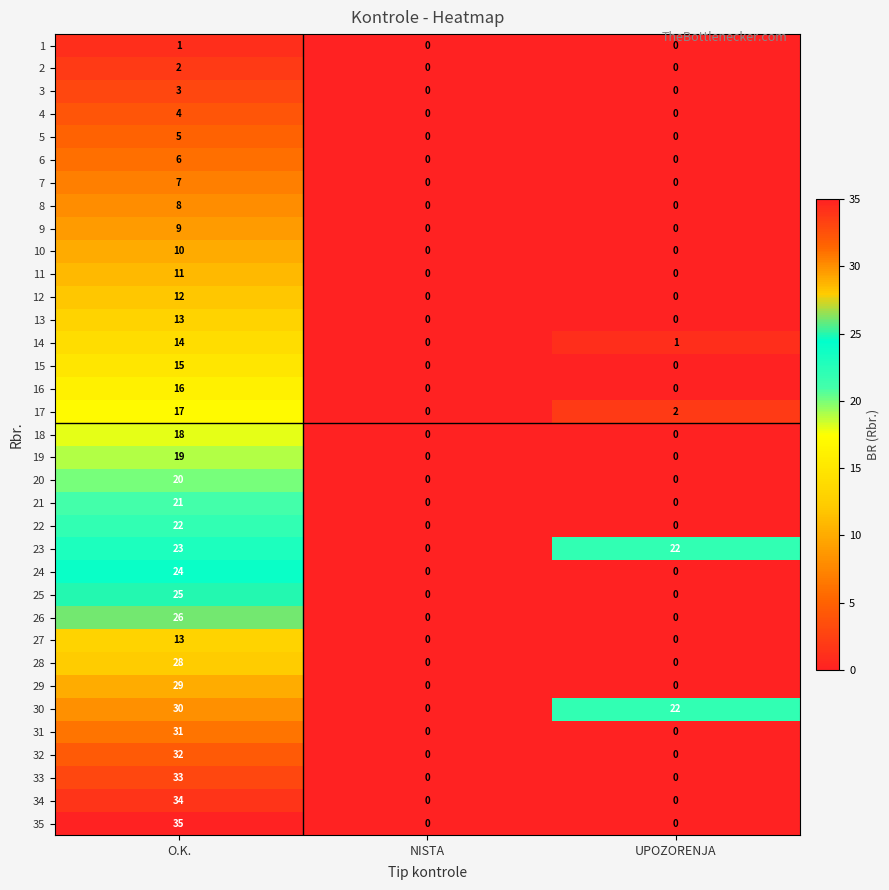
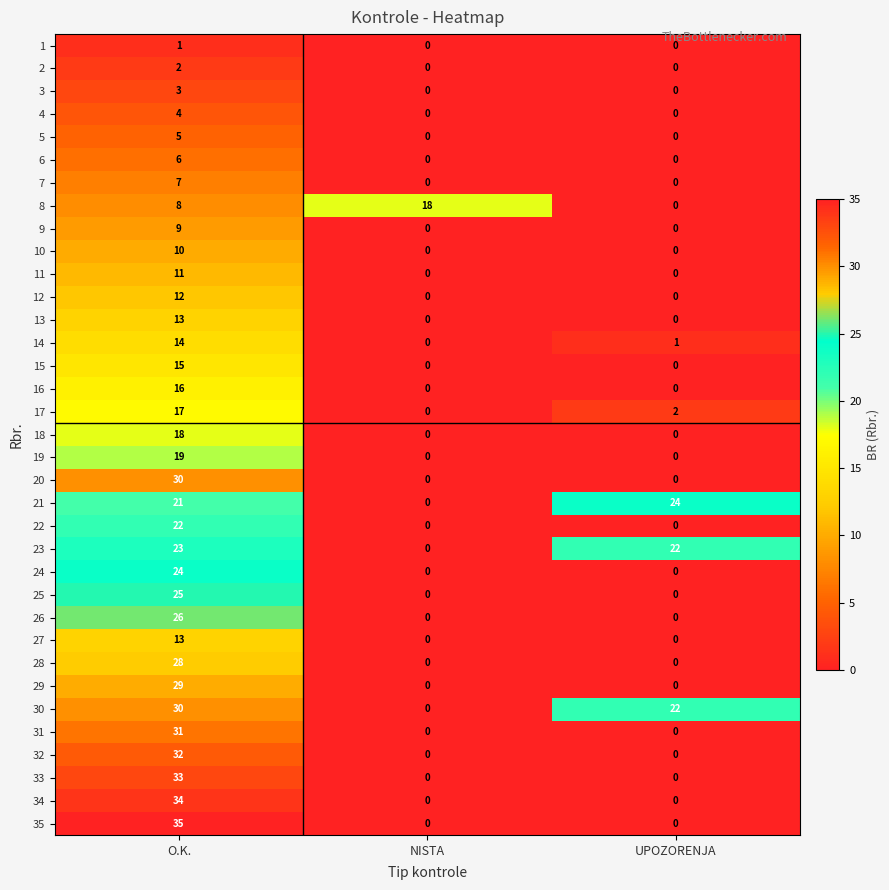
8, NISTA: 0 -> 18
20, O.K.: 20 -> 30
21, UPOZORENJA: 0 -> 24
